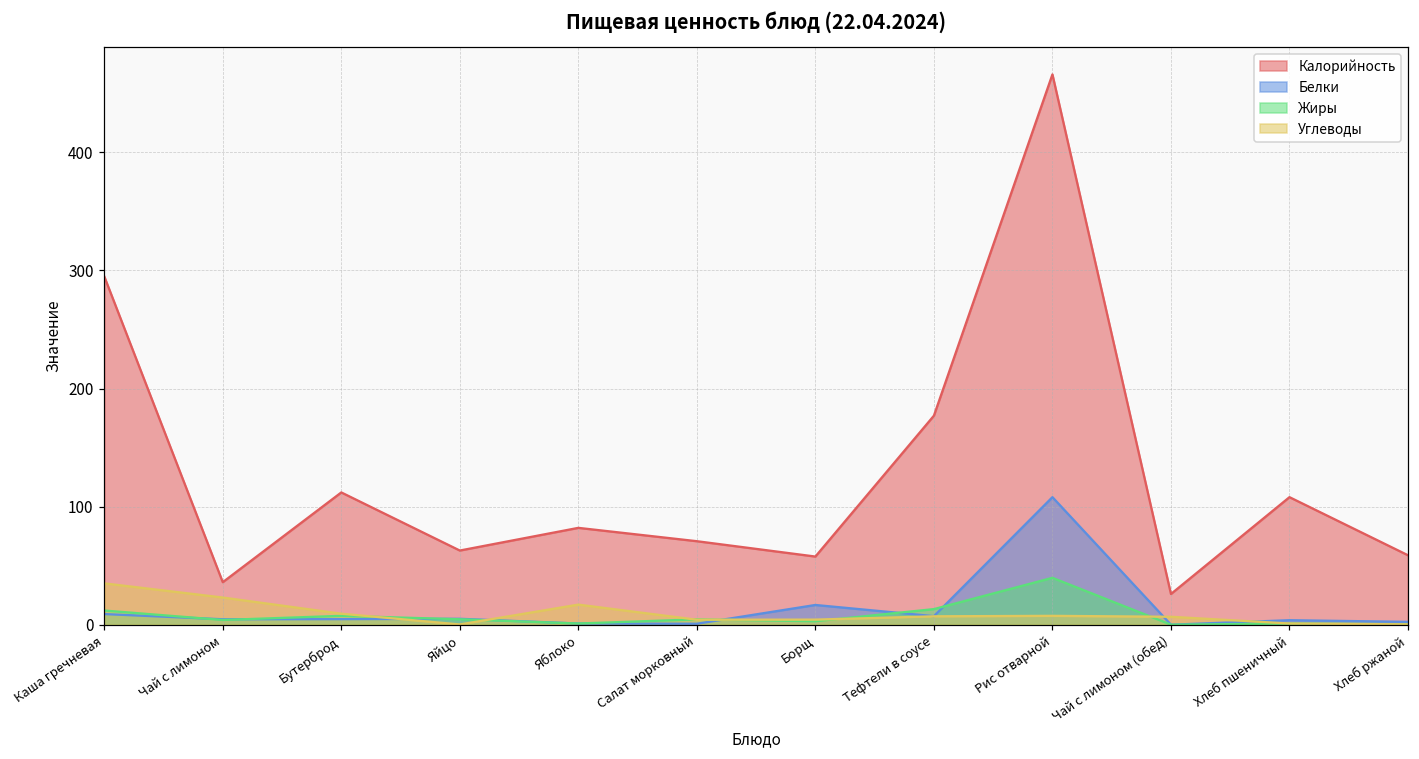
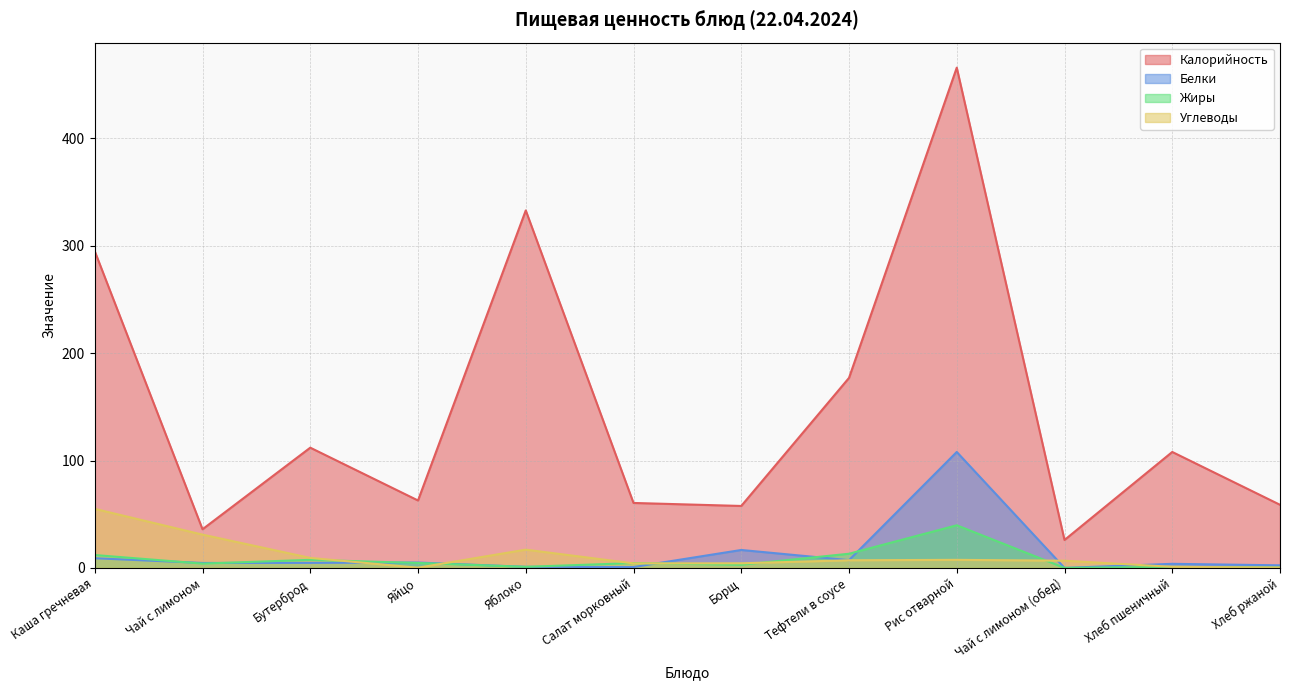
Углеводы, Каша гречневая: 35 -> 55
Углеводы, Чай с лимоном: 23 -> 31
Калорийность, Яблоко: 82 -> 333
Калорийность, Салат морковный: 71 -> 61
